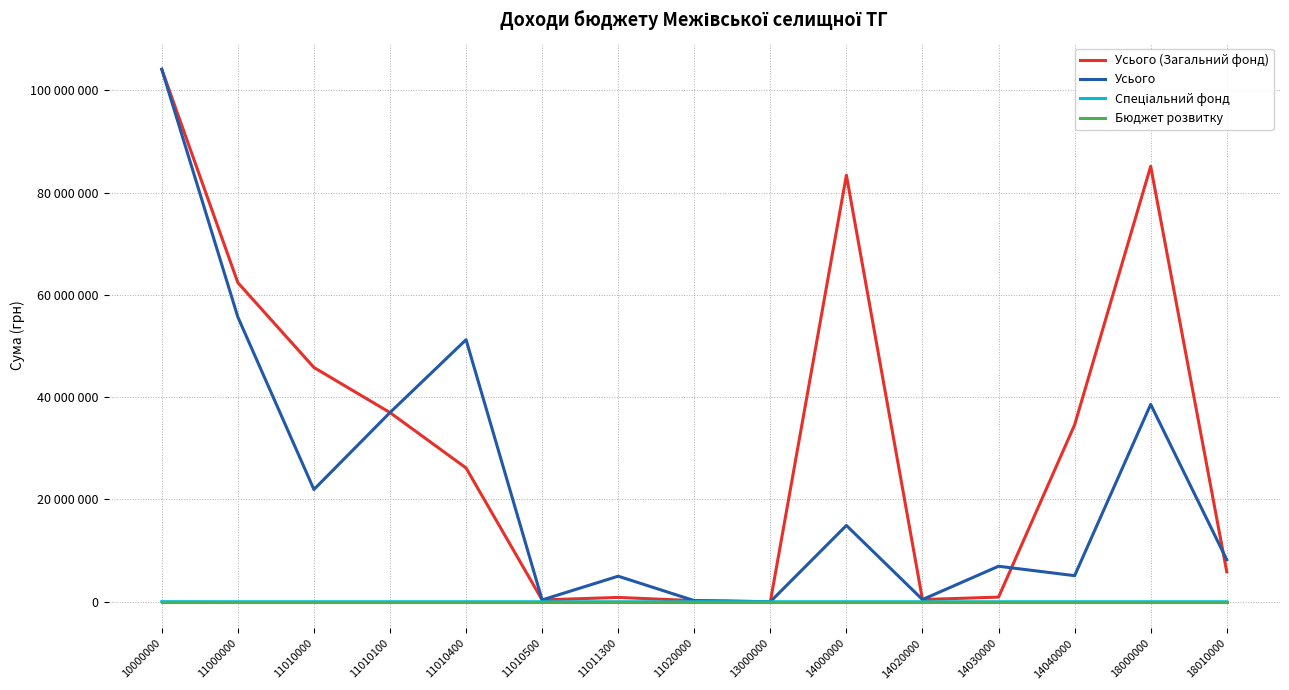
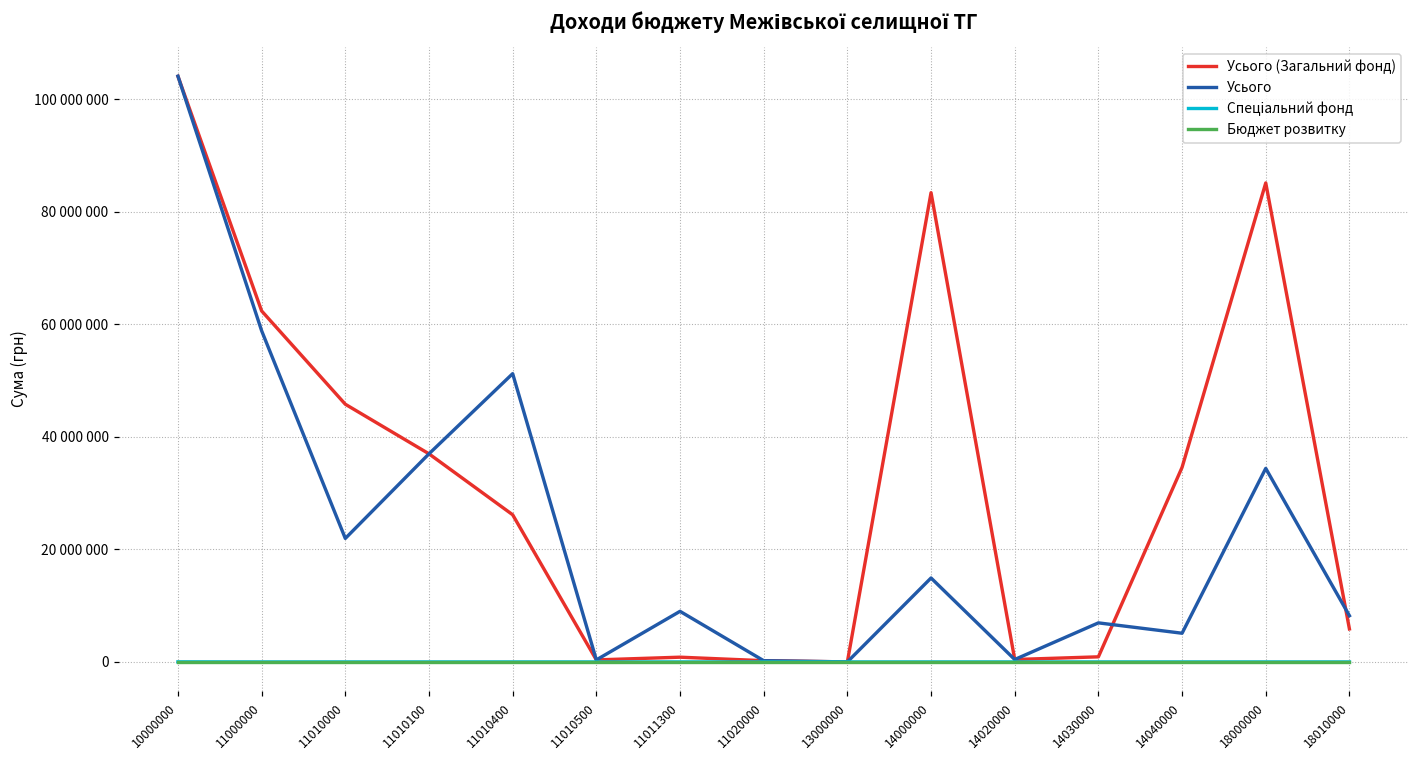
Усього, 11000000: 56000000 -> 59000000
Усього, 11011300: 5000000 -> 9000000
Усього, 18000000: 39000000 -> 34000000
